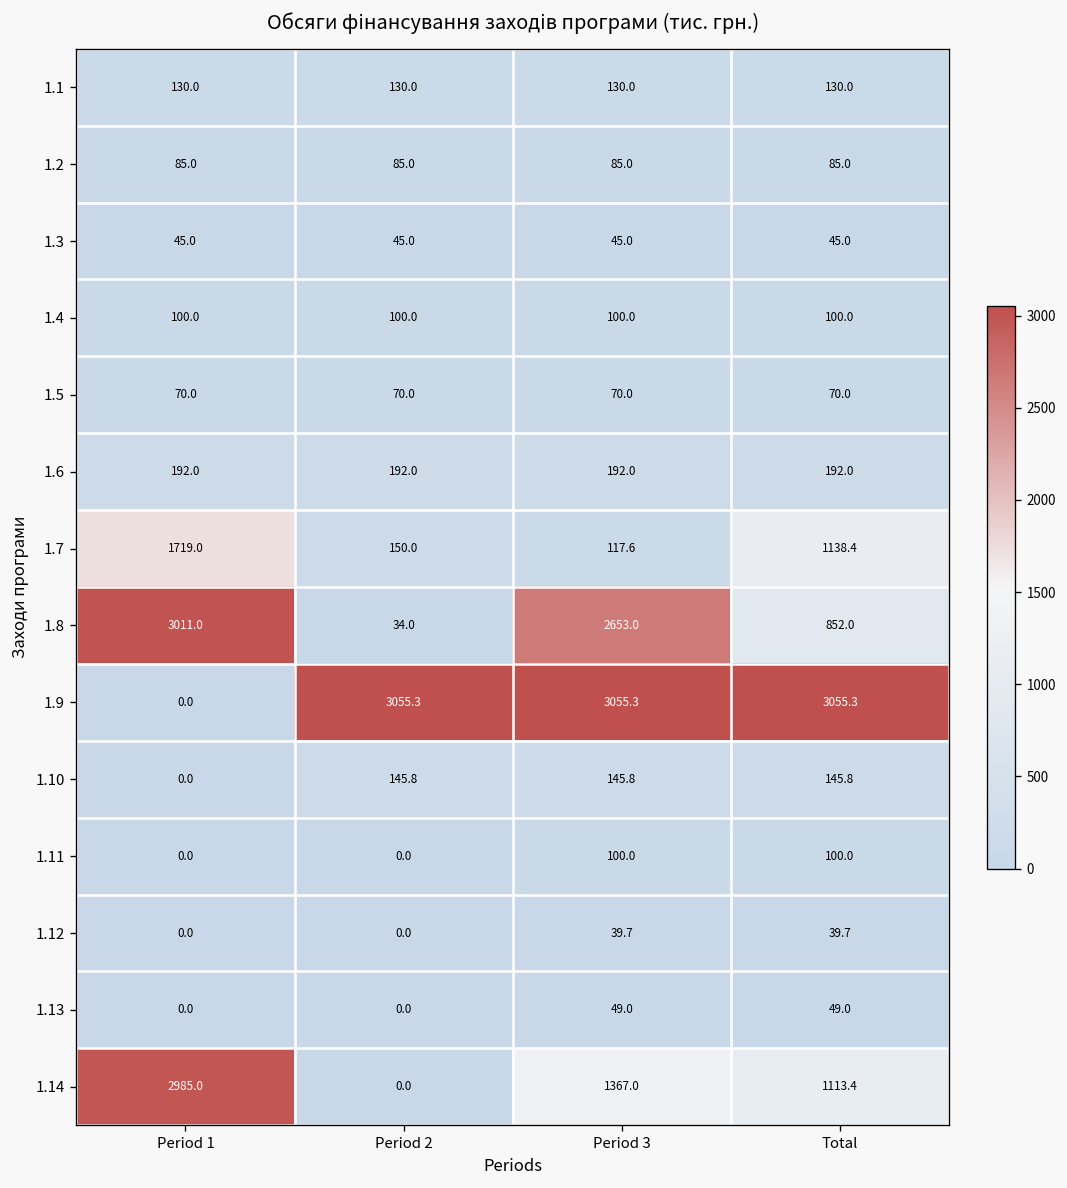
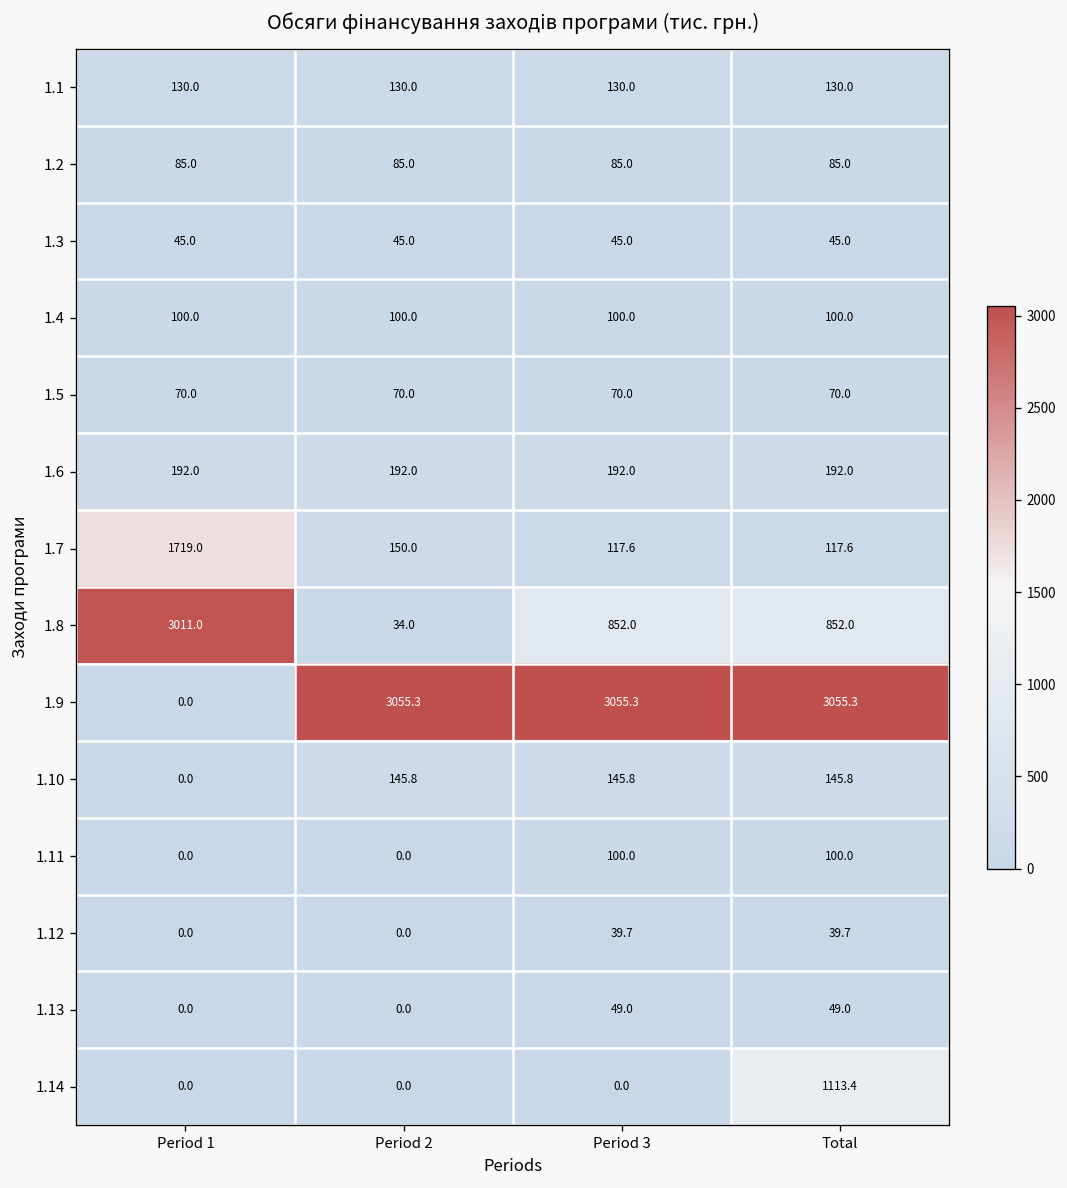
1.7, Total: 1138.4 -> 117.6
1.8, Period 3: 2653.0 -> 852.0
1.14, Period 1: 2985.0 -> 0.0
1.14, Period 3: 1367.0 -> 0.0
